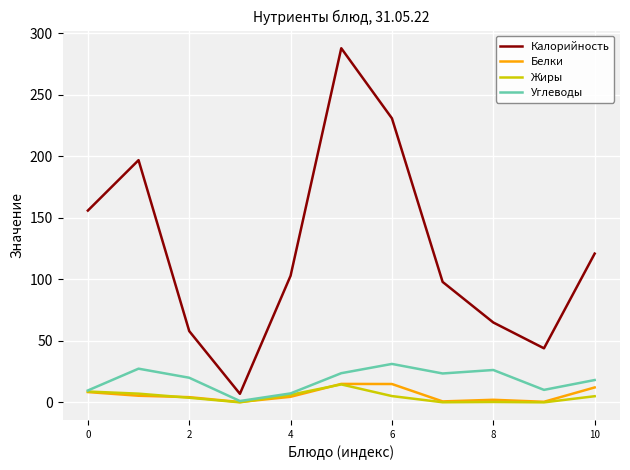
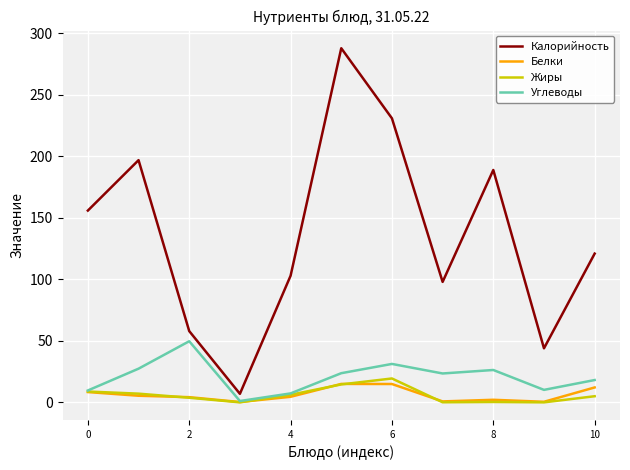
Углеводы, 2: 20 -> 50
Жиры, 6: 5 -> 19
Калорийность, 8: 65 -> 189
